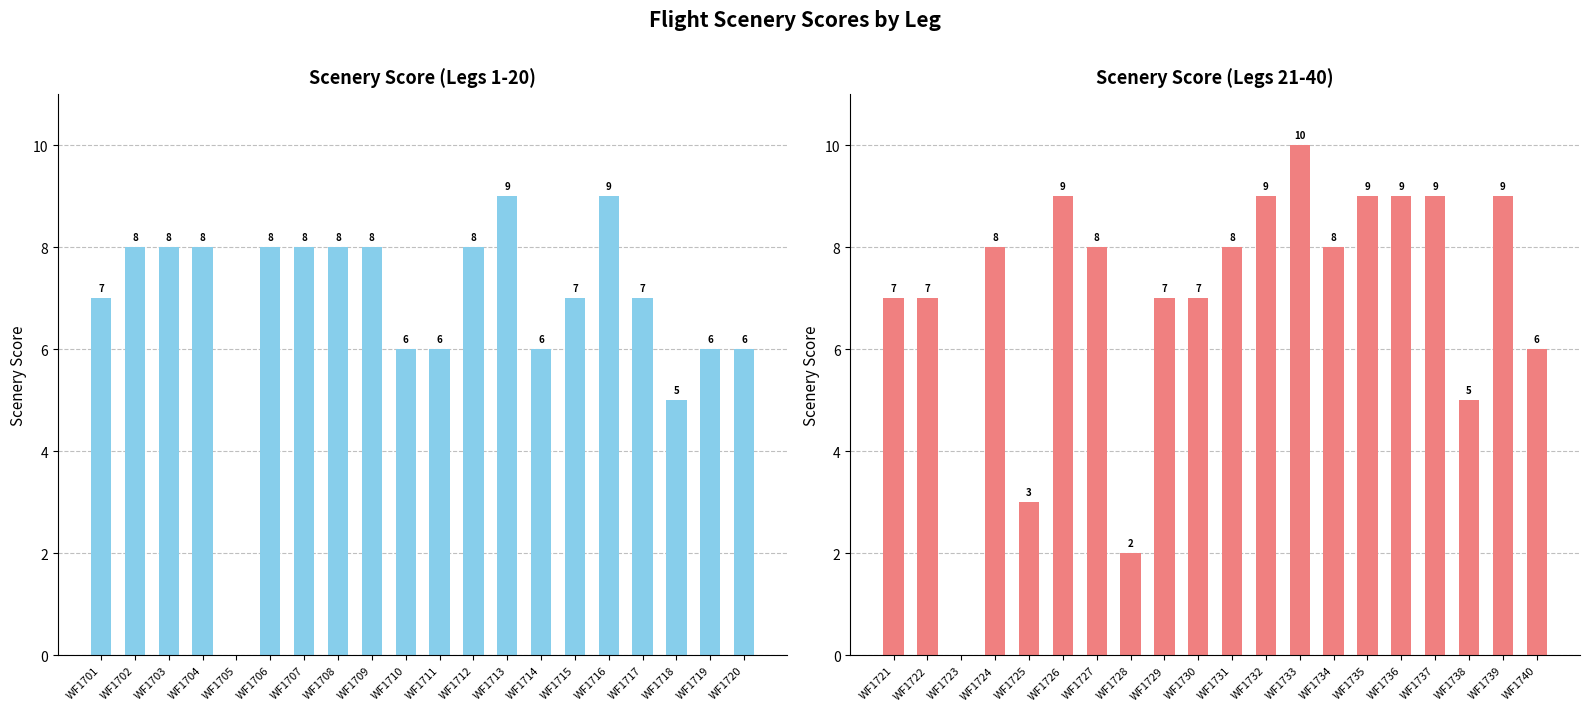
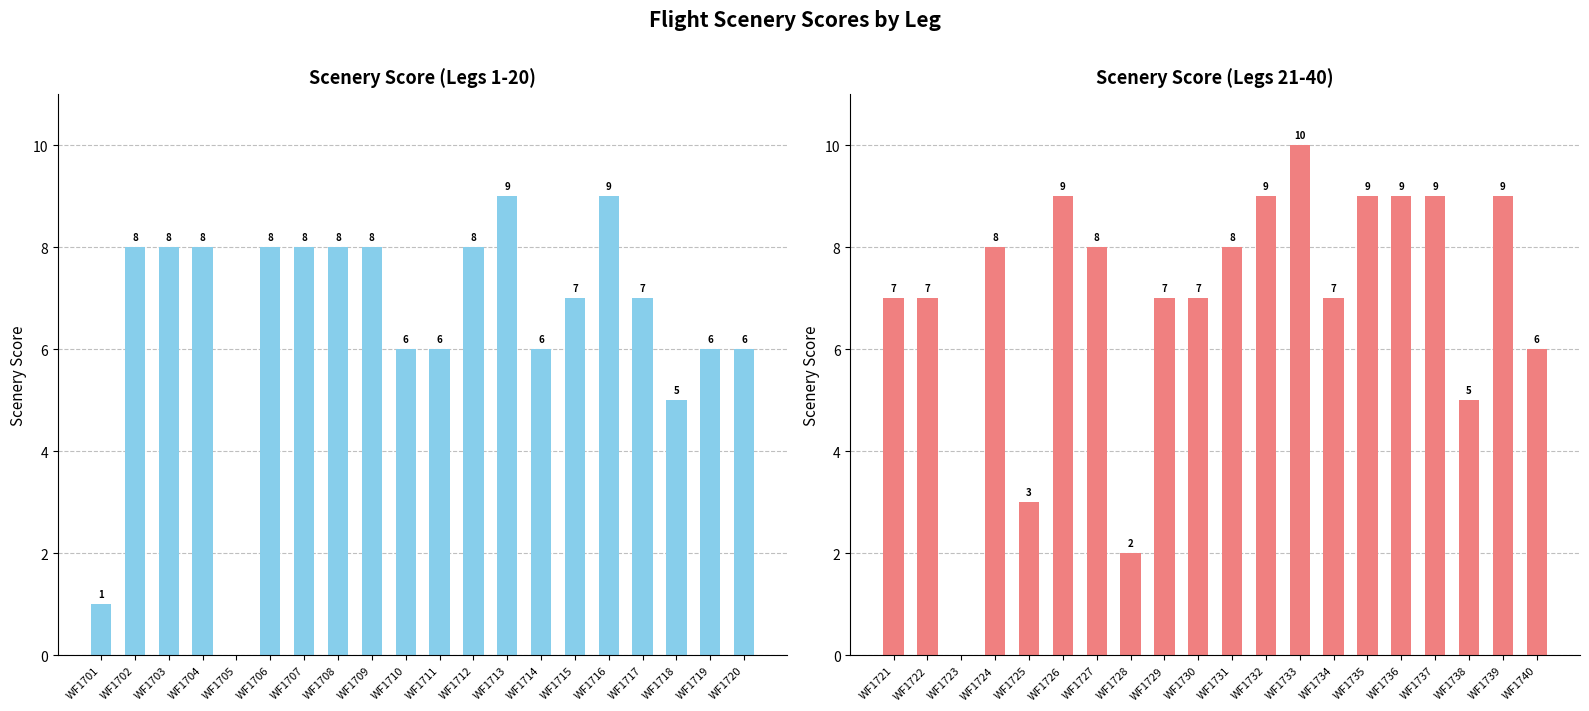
Scenery Score (Legs 1-20), WF1701: 7 -> 1
Scenery Score (Legs 21-40), WF1734: 8 -> 7
